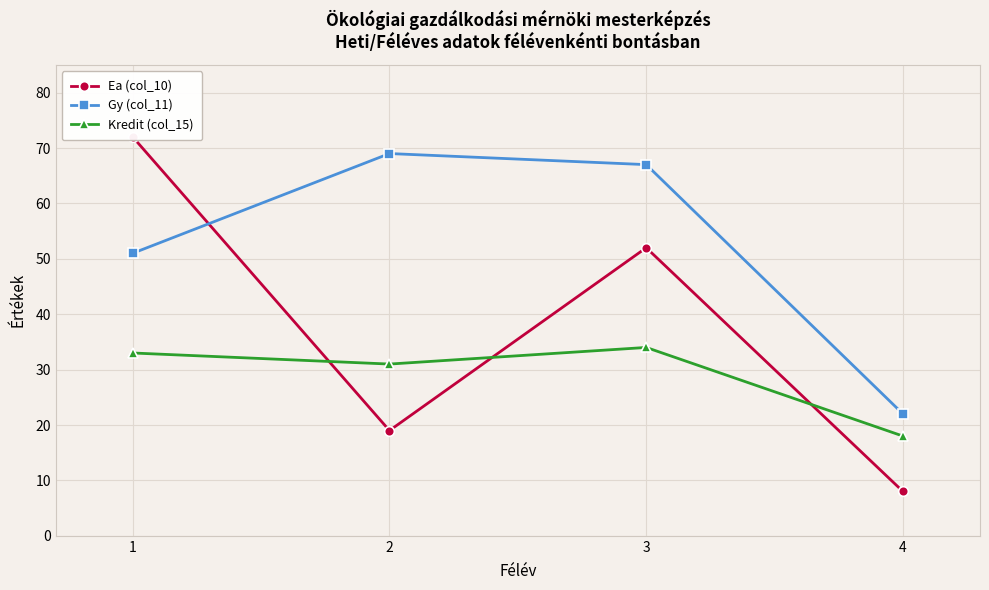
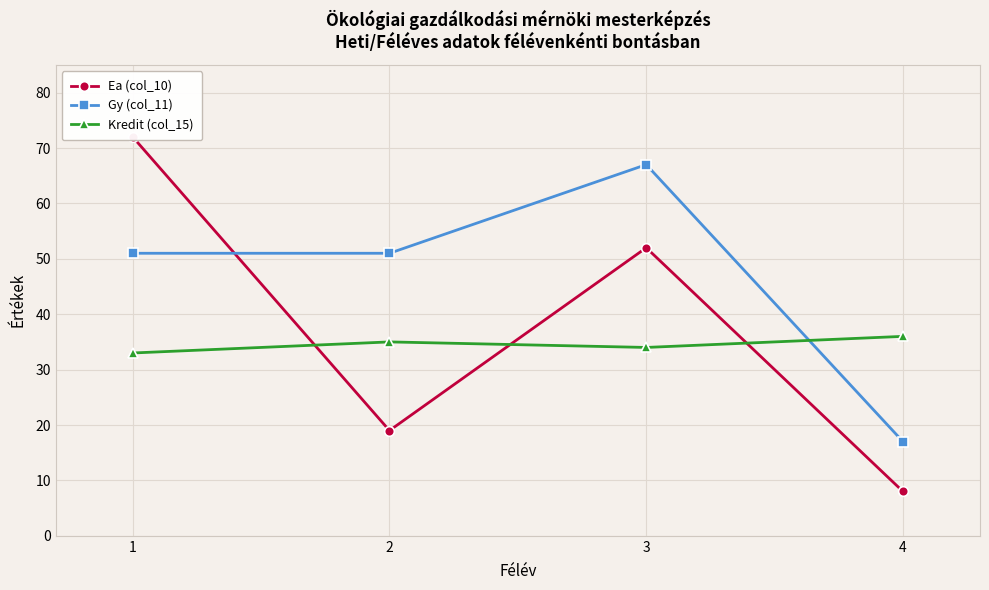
Gy (col_11), 2: 69 -> 51
Kredit (col_15), 2: 31 -> 35
Gy (col_11), 4: 22 -> 17
Kredit (col_15), 4: 18 -> 36
